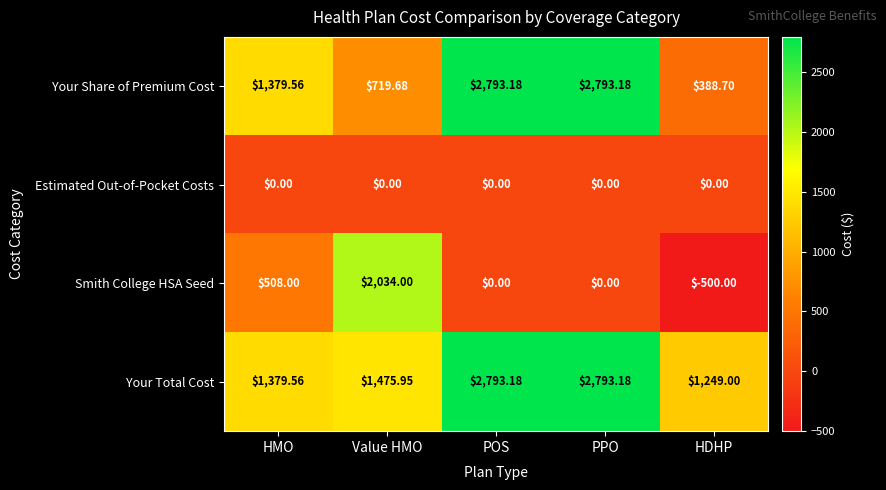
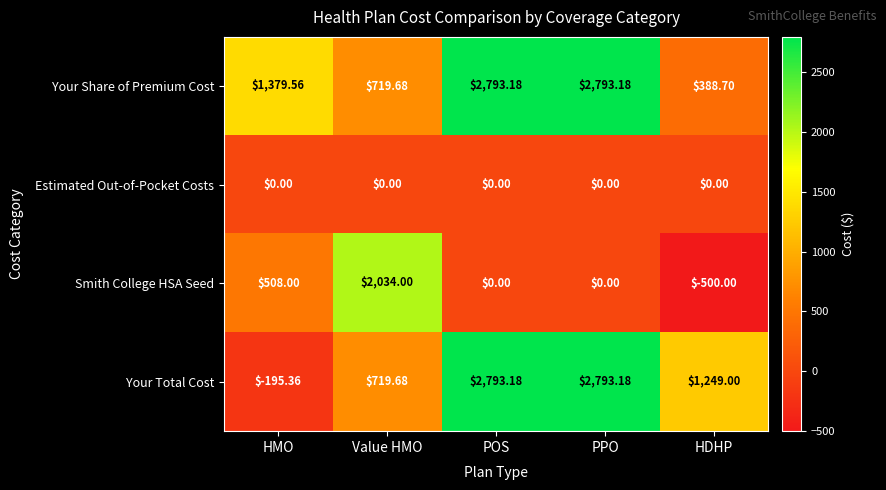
Your Total Cost, HMO: $1,379.56 -> $-195.36
Your Total Cost, Value HMO: $1,475.95 -> $719.68
